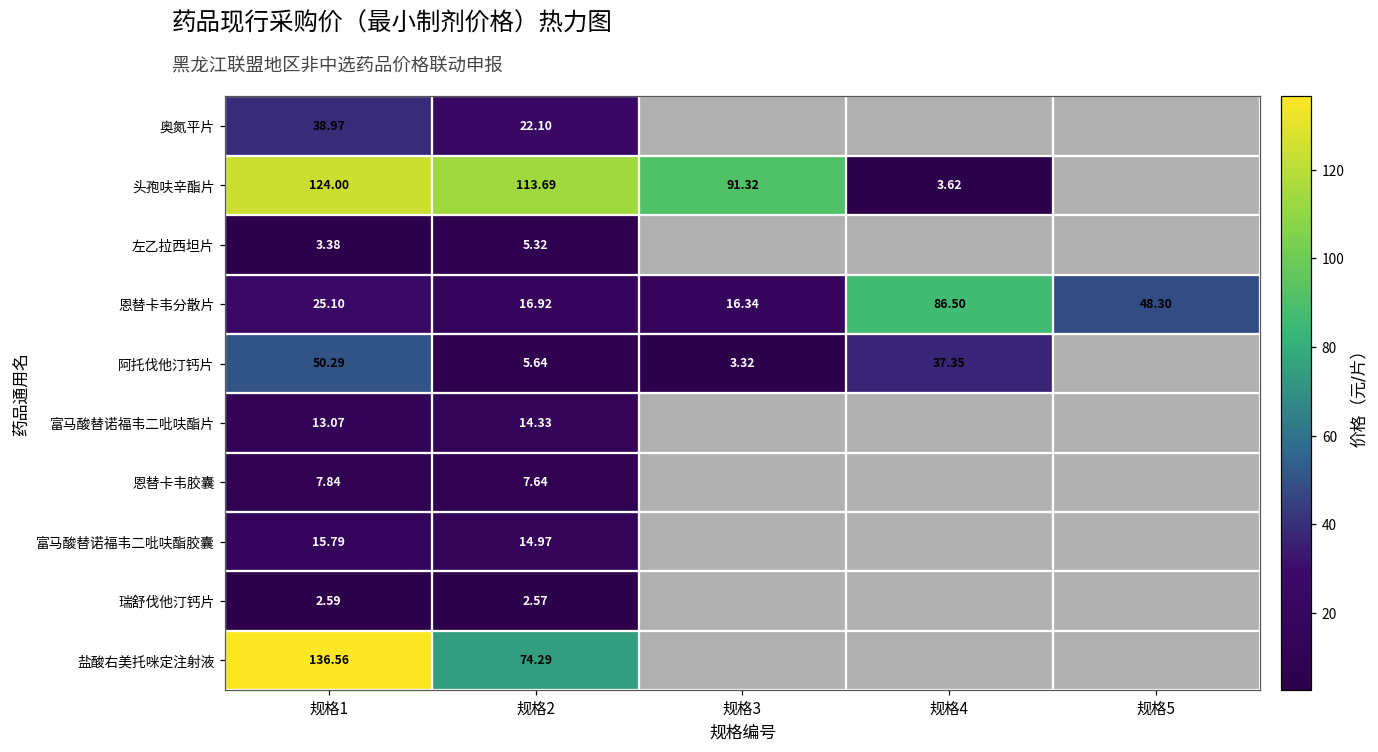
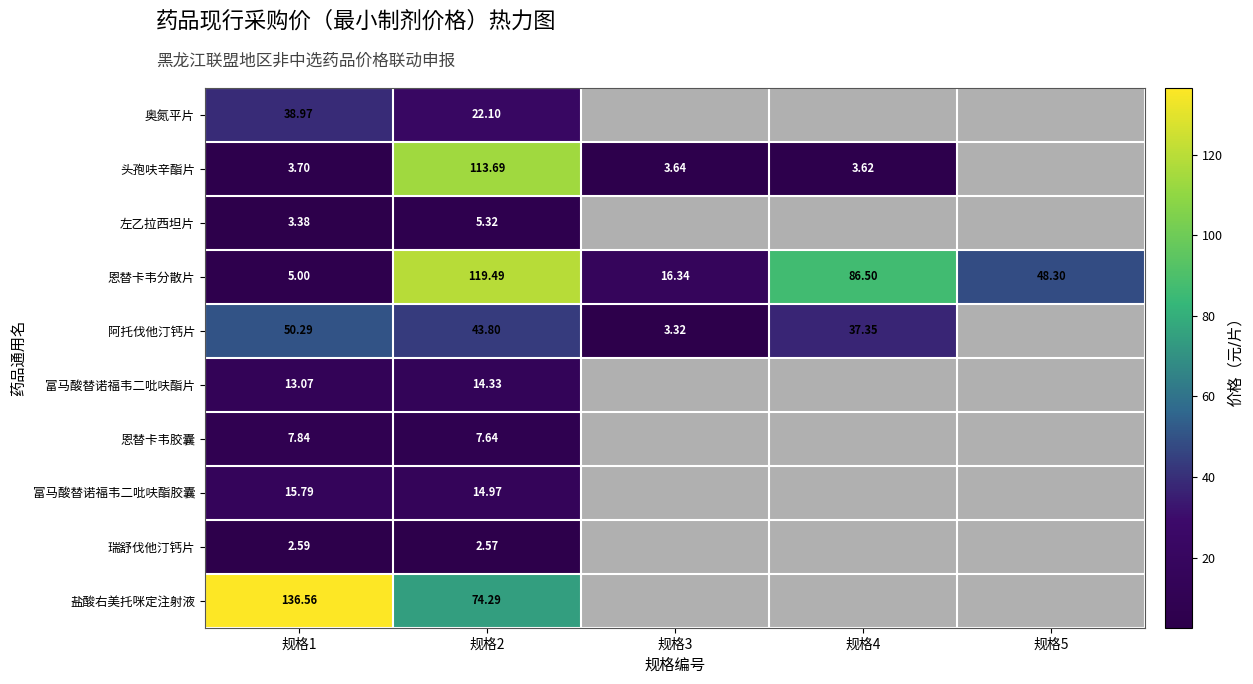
头孢呋辛酯片, 规格1: 124.00 -> 3.70
头孢呋辛酯片, 规格3: 91.32 -> 3.64
恩替卡韦分散片, 规格1: 25.10 -> 5.00
恩替卡韦分散片, 规格2: 16.92 -> 119.49
阿托伐他汀钙片, 规格2: 5.64 -> 43.80
